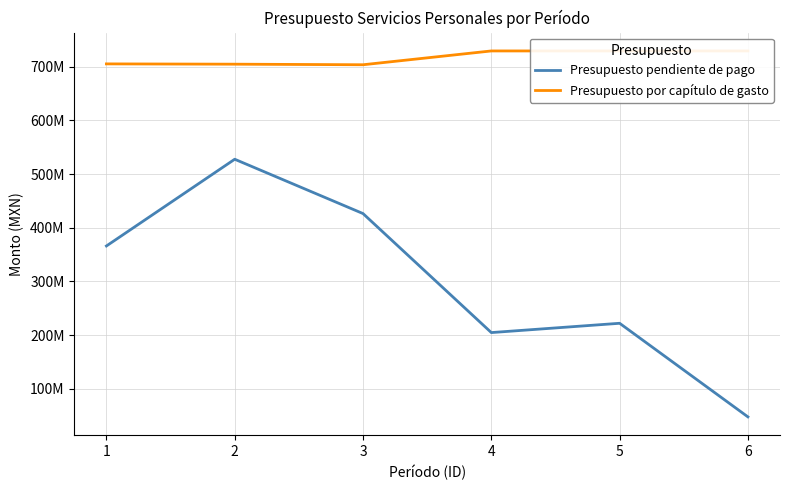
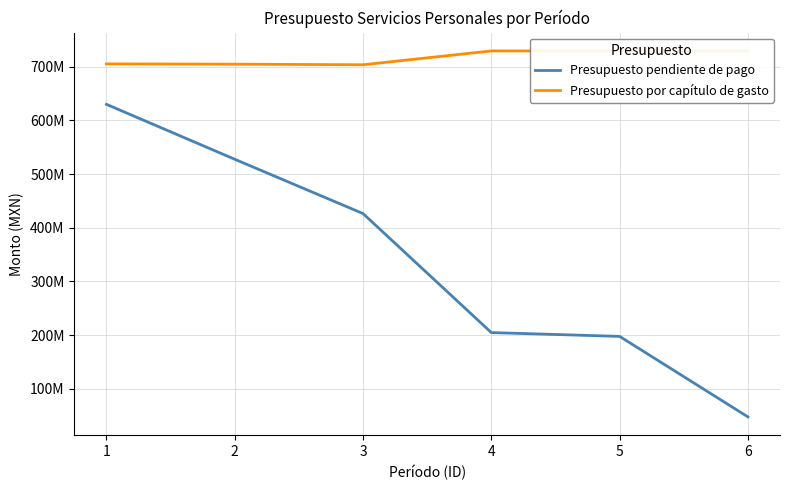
Presupuesto pendiente de pago, 1: 370000000 -> 630000000
Presupuesto pendiente de pago, 5: 220000000 -> 200000000
